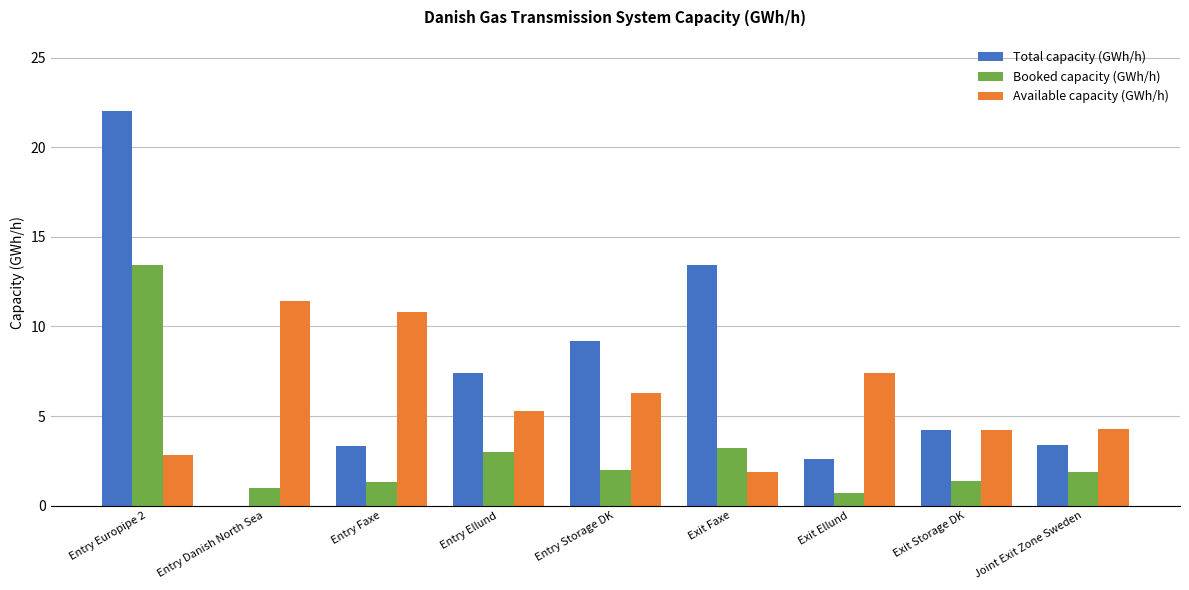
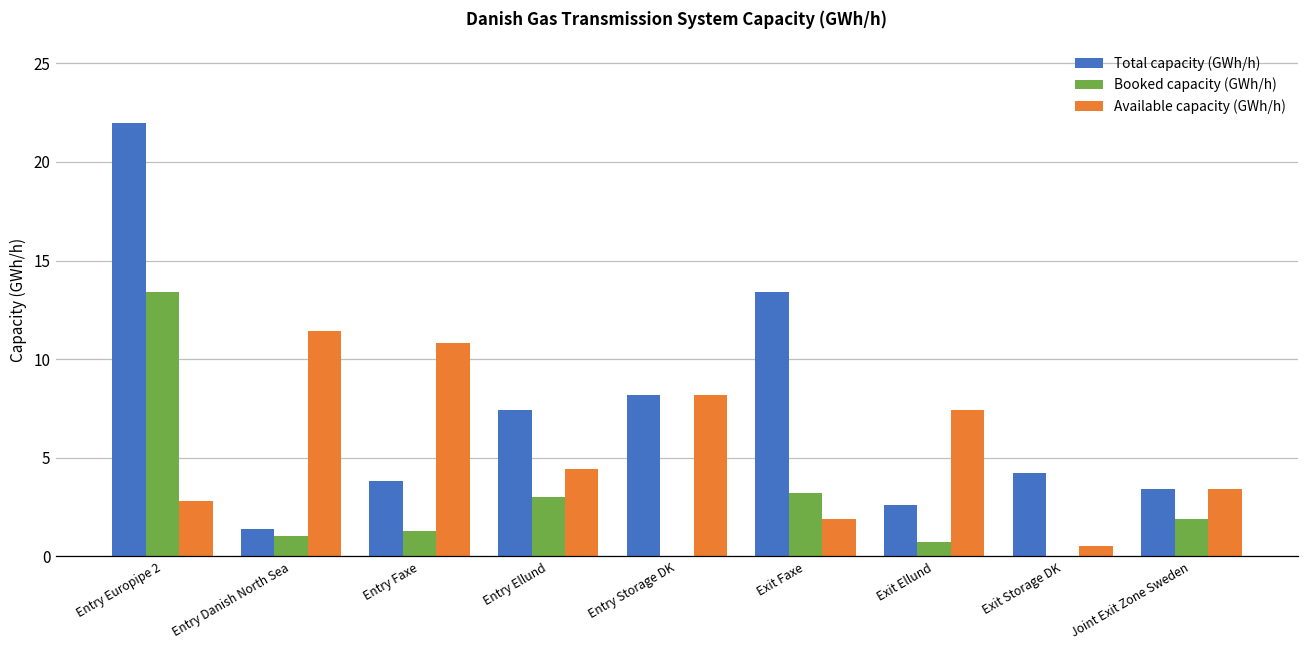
Total capacity (GWh/h), Entry Danish North Sea: 0.0 -> 1.4
Total capacity (GWh/h), Entry Faxe: 3.3 -> 3.8
Available capacity (GWh/h), Entry Ellund: 5.3 -> 4.4
Total capacity (GWh/h), Entry Storage DK: 9.2 -> 8.2
Booked capacity (GWh/h), Entry Storage DK: 2 -> 0
Available capacity (GWh/h), Entry Storage DK: 6.3 -> 8.2
Booked capacity (GWh/h), Exit Storage DK: 1.4 -> 0.0
Available capacity (GWh/h), Exit Storage DK: 4.2 -> 0.5
Available capacity (GWh/h), Joint Exit Zone Sweden: 4.3 -> 3.4
